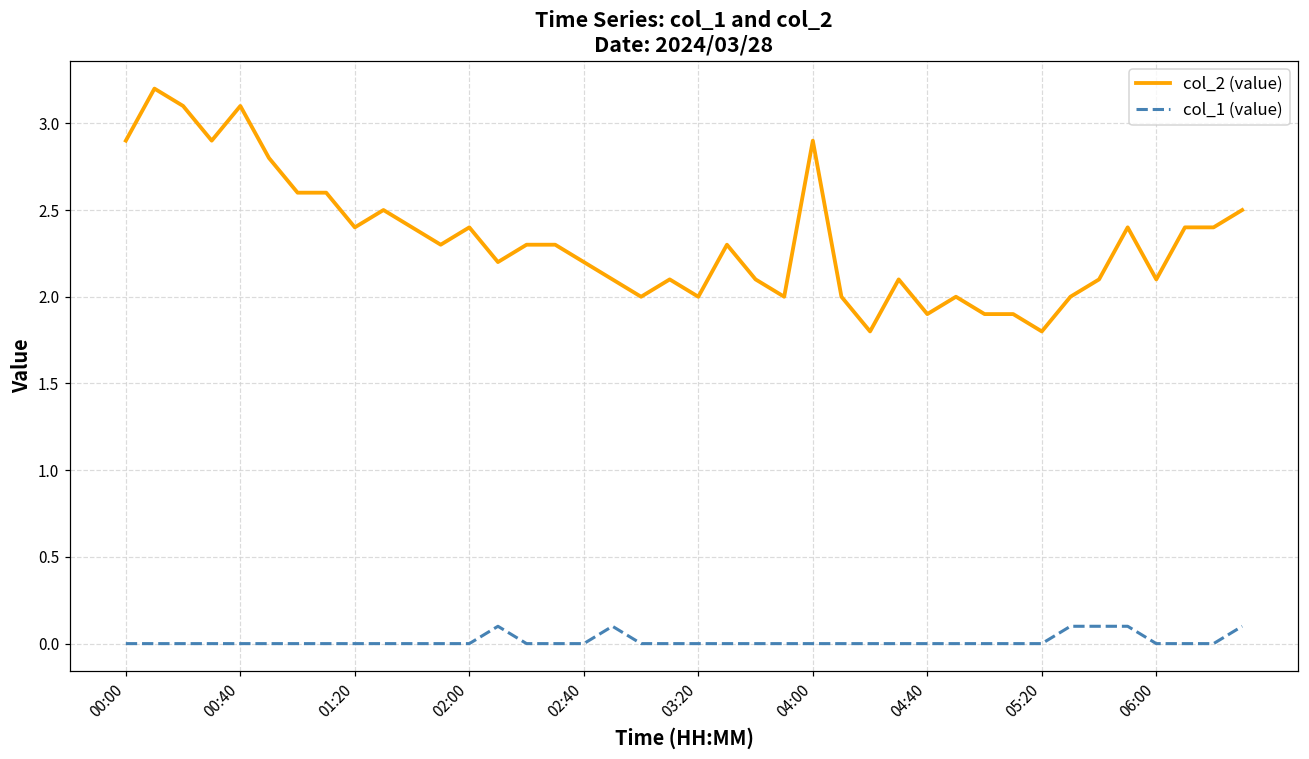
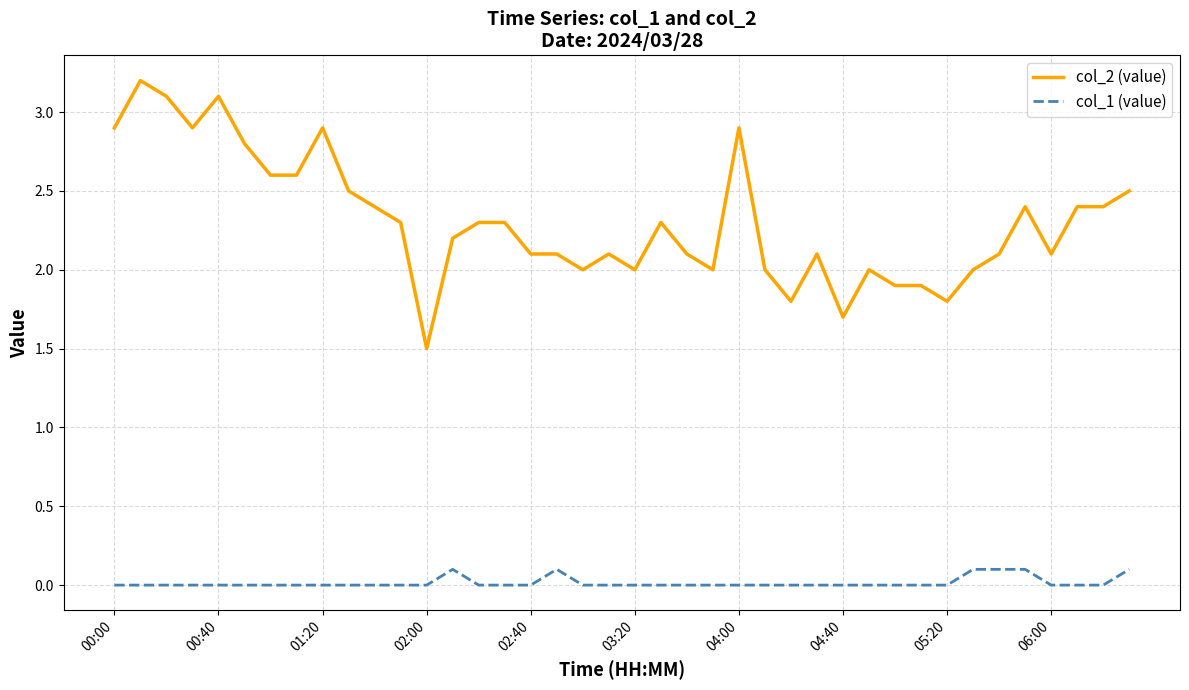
col_2 (value), 01:20: 2.4 -> 2.9
col_2 (value), 02:00: 2.4 -> 1.5
col_2 (value), 02:40: 2.2 -> 2.1
col_2 (value), 04:40: 1.9 -> 1.7
